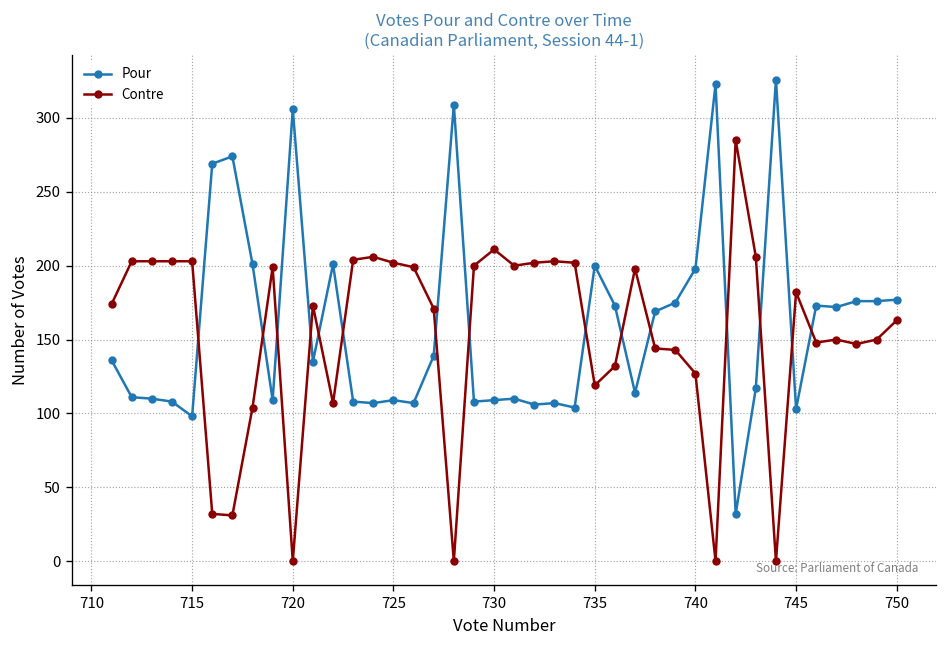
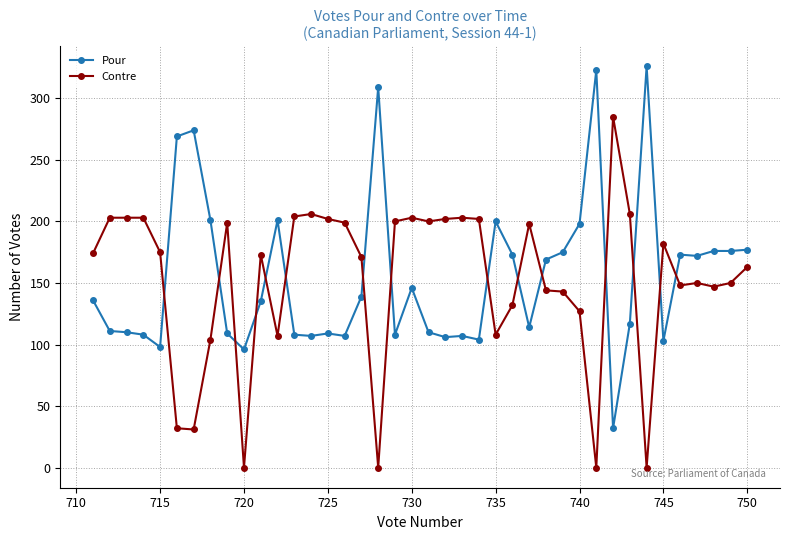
Contre, 715: 203 -> 175
Pour, 720: 306 -> 96
Pour, 730: 109 -> 146
Contre, 730: 211 -> 203
Contre, 735: 119 -> 108
